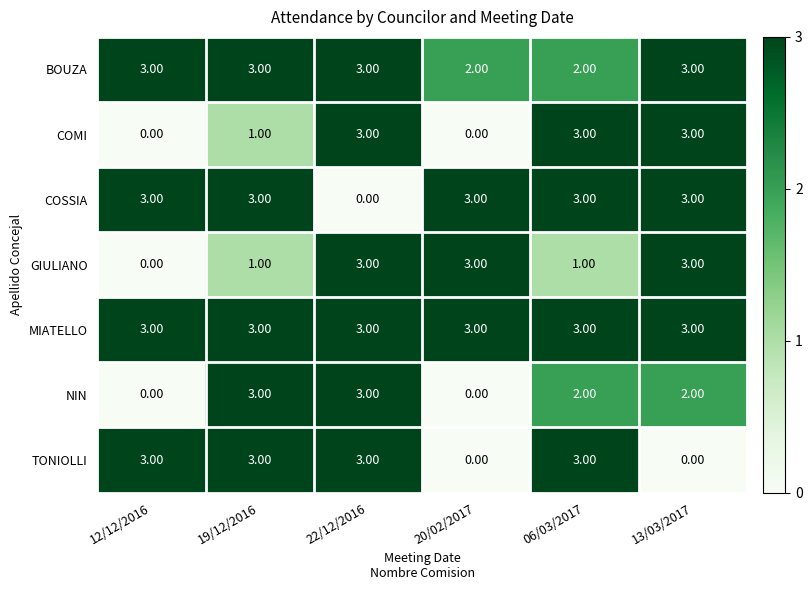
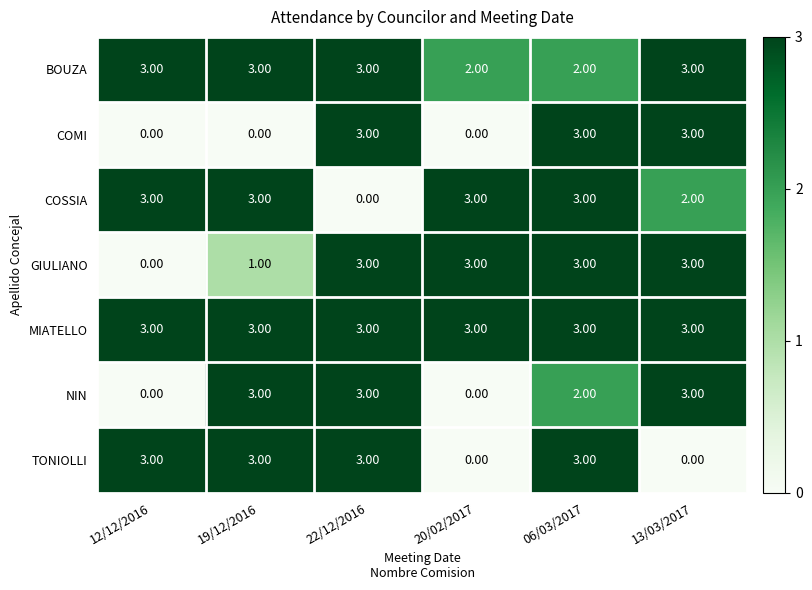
COMI, 19/12/2016: 1.00 -> 0.00
COSSIA, 13/03/2017: 3.00 -> 2.00
GIULIANO, 06/03/2017: 1.00 -> 3.00
NIN, 13/03/2017: 2.00 -> 3.00
